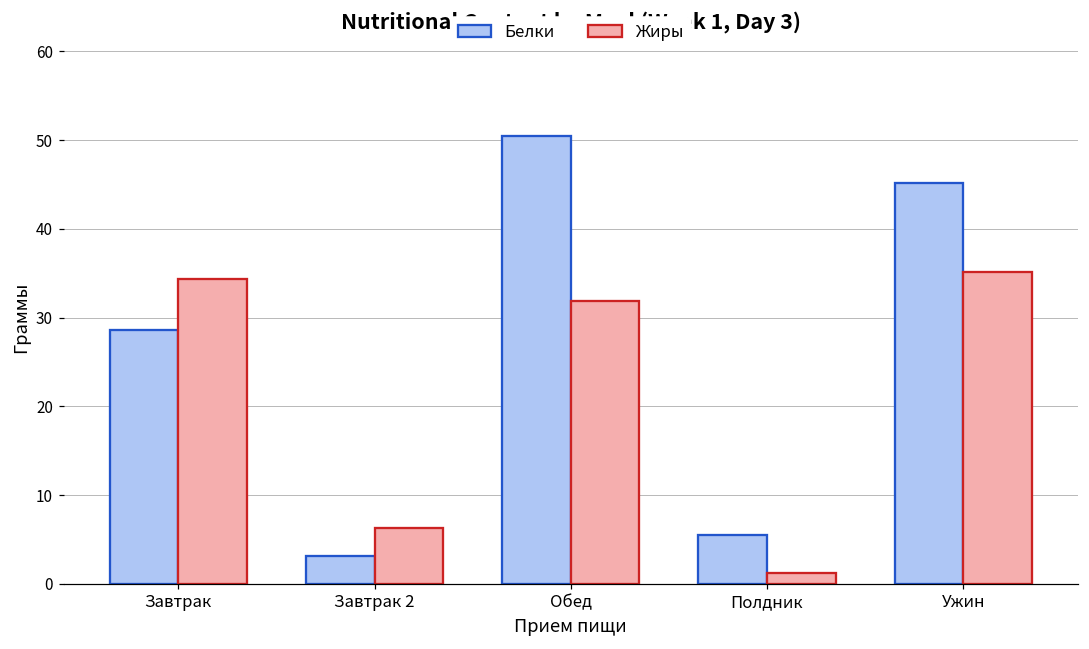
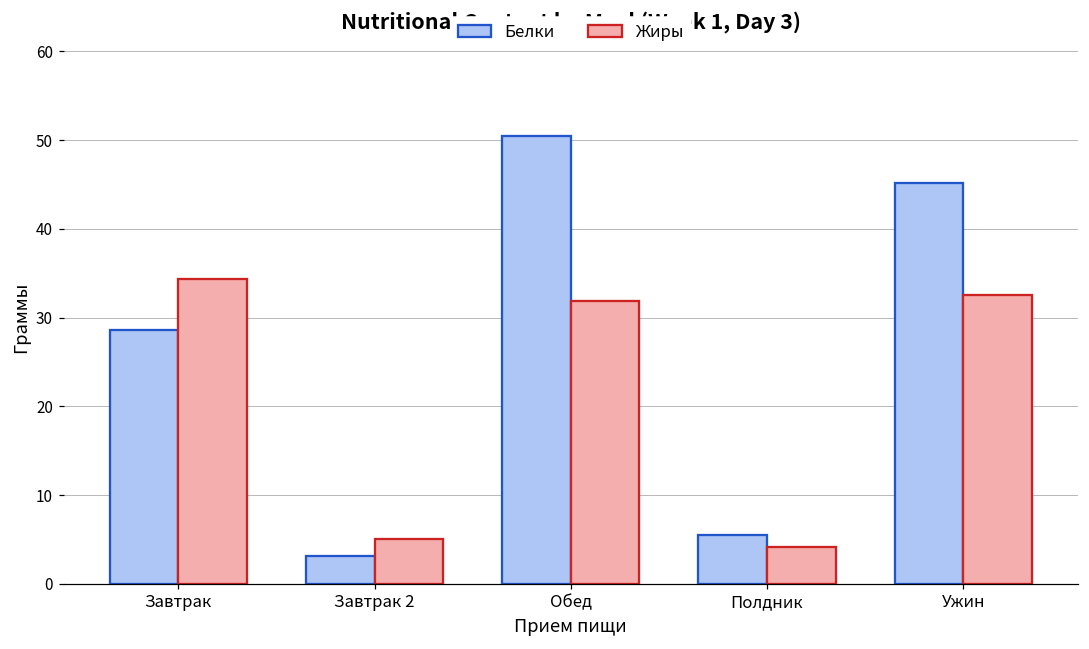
Жиры, Завтрак 2: 6 -> 5
Жиры, Полдник: 1 -> 4
Жиры, Ужин: 35 -> 33
